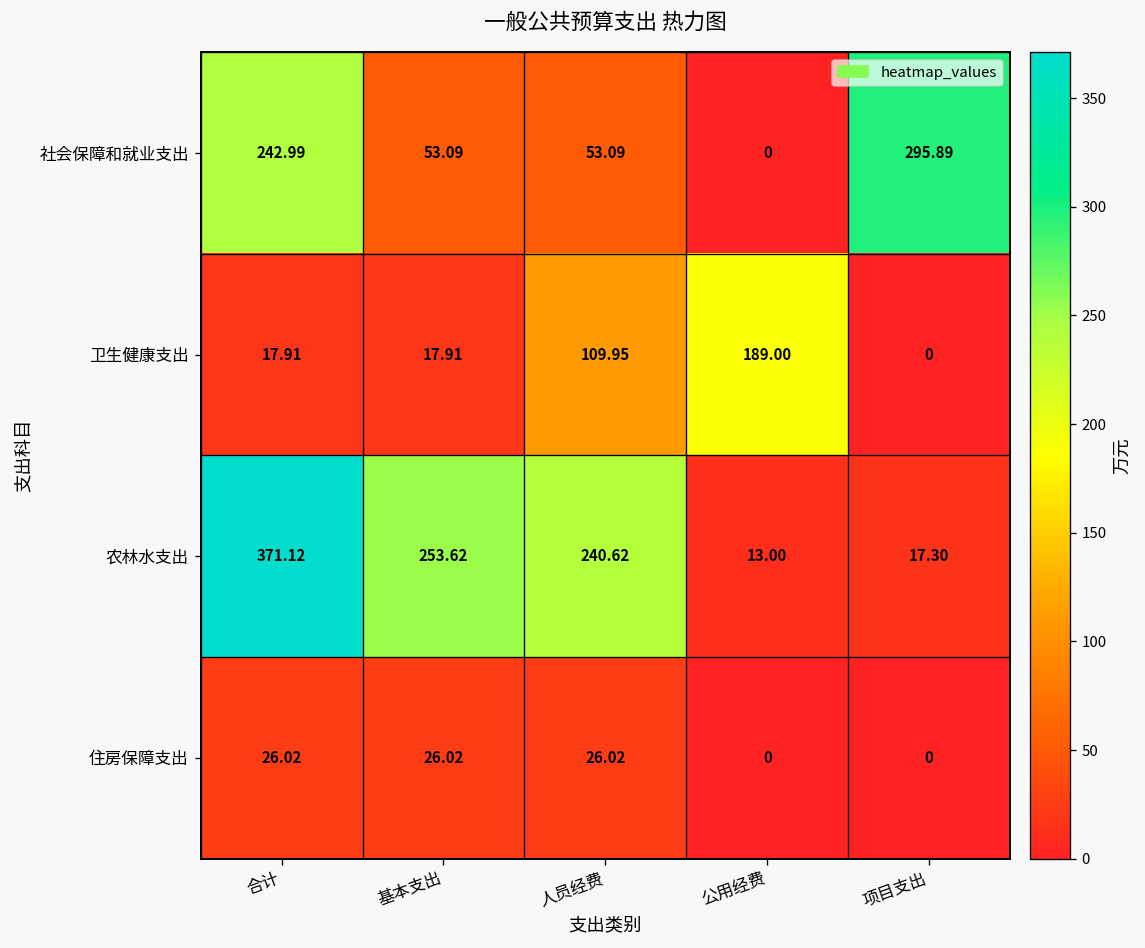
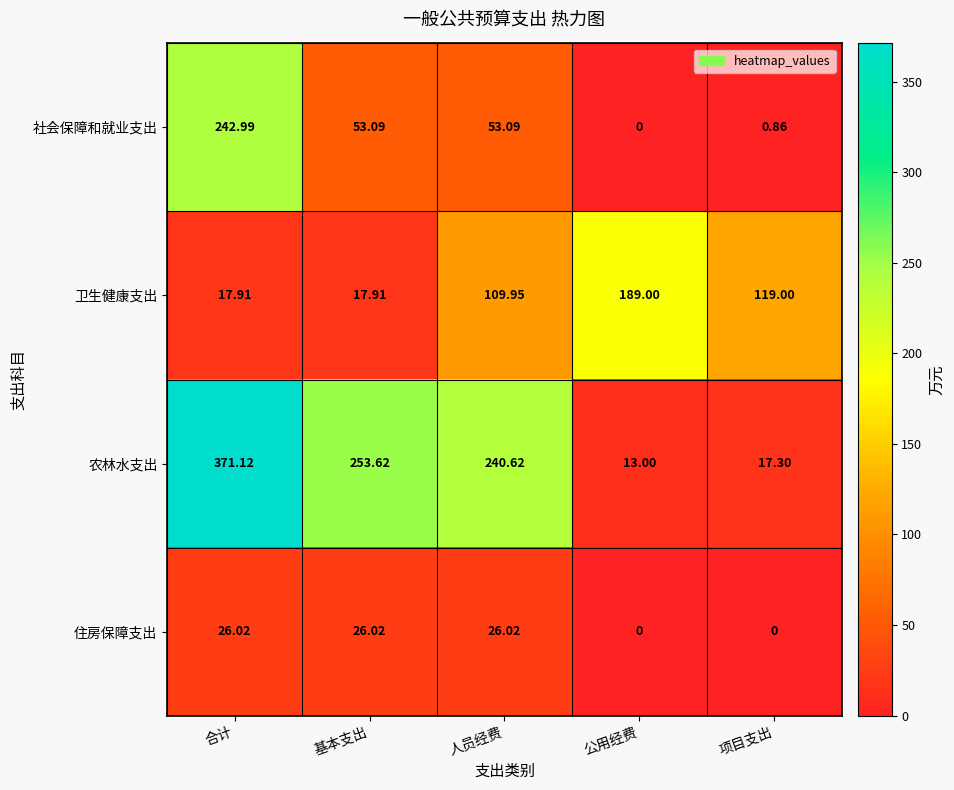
社会保障和就业支出, 项目支出: 295.89 -> 0.86
卫生健康支出, 项目支出: 0 -> 119.00
